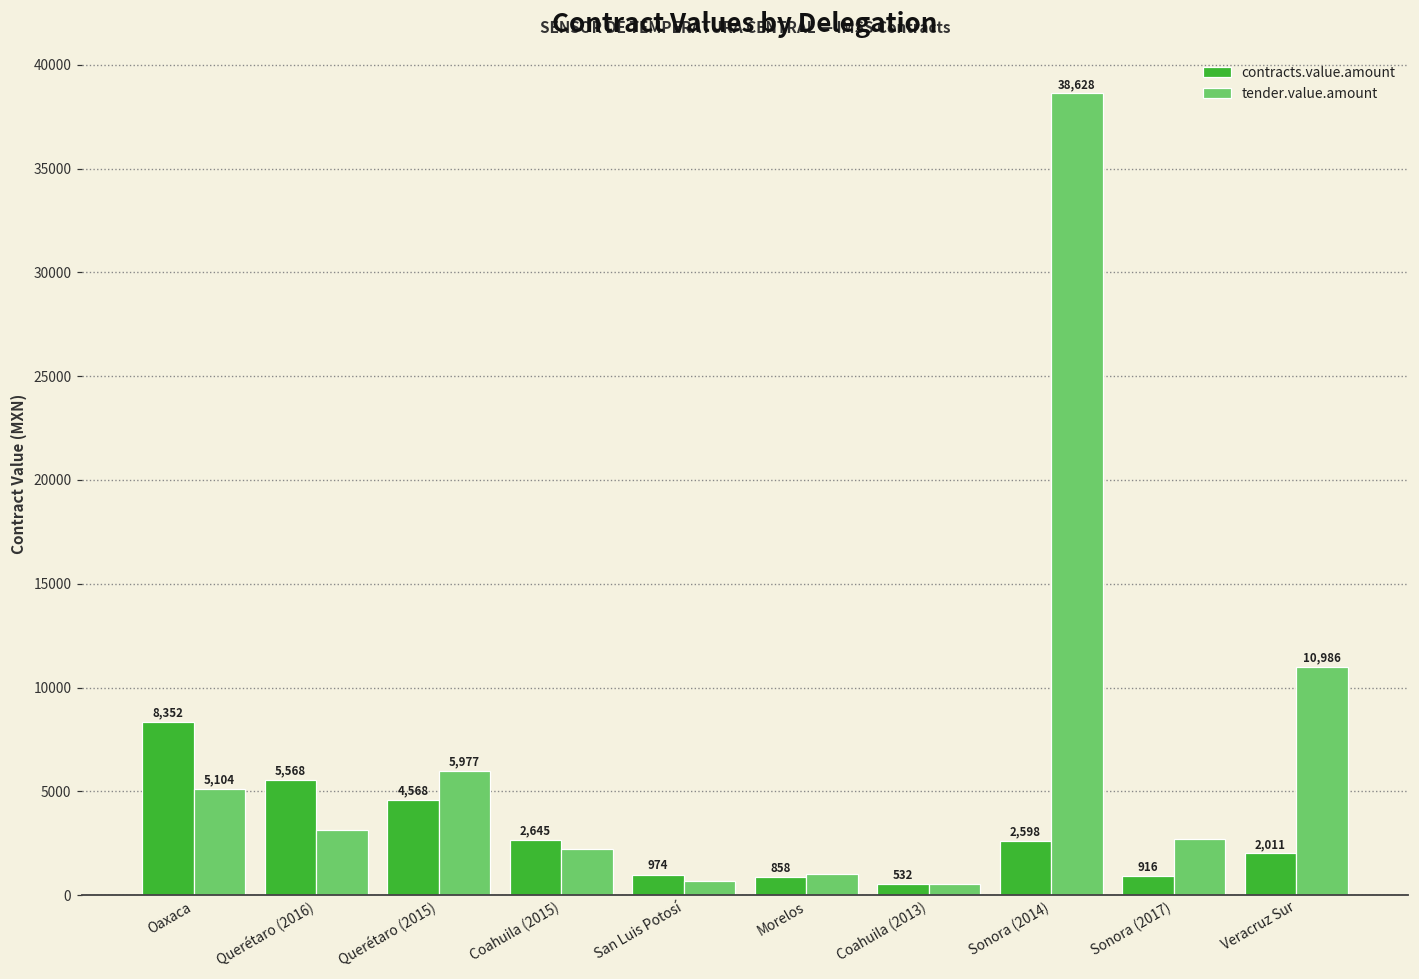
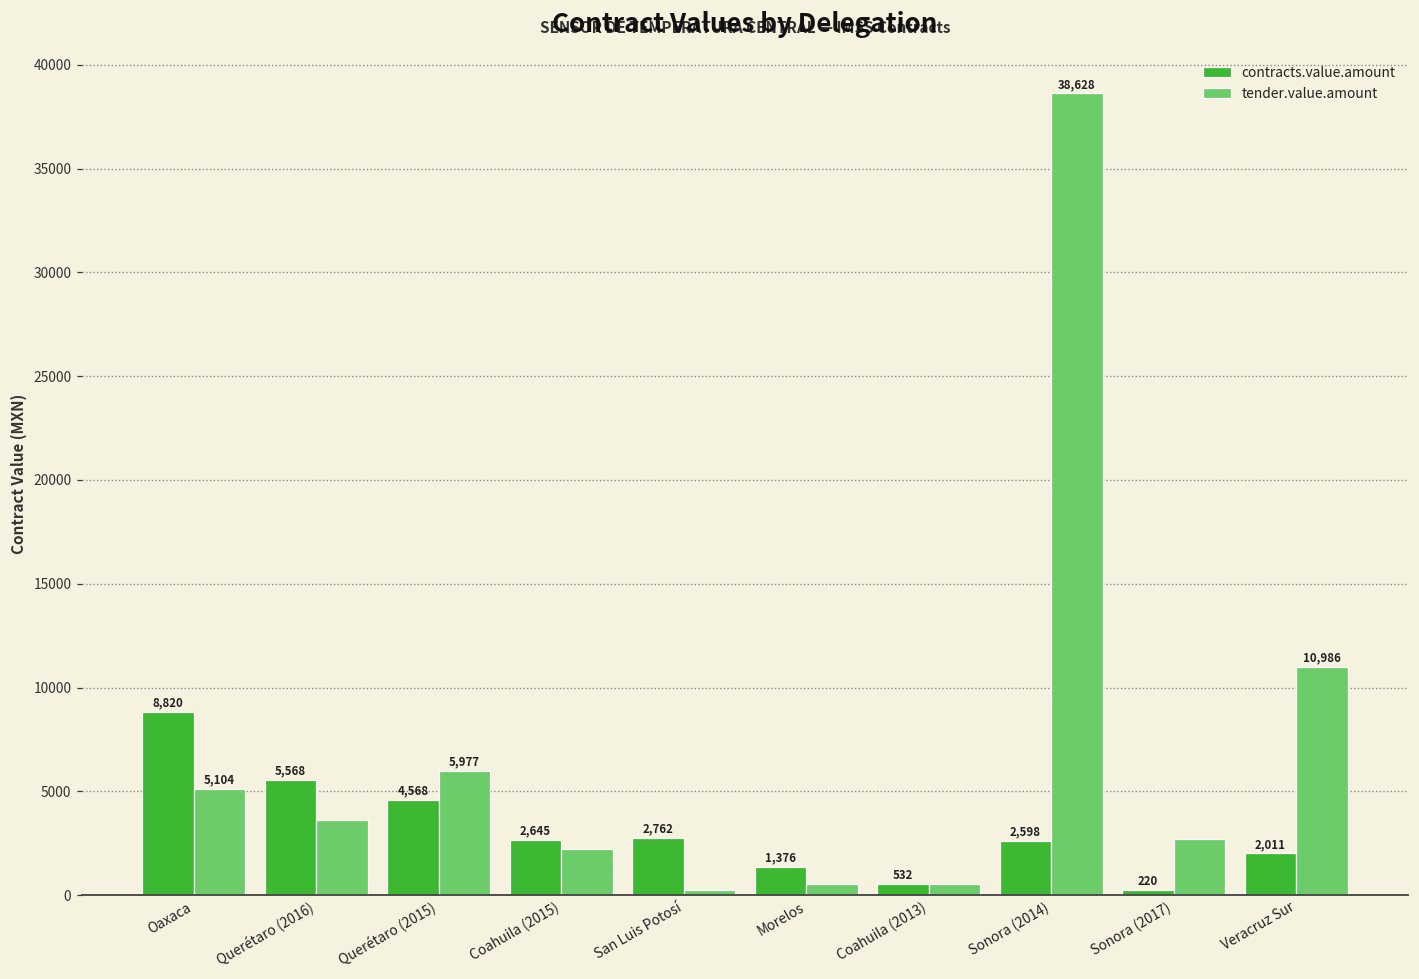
contracts.value.amount, Oaxaca: 8,352 -> 8,820
tender.value.amount, Querétaro (2016): 3100 -> 3600
contracts.value.amount, San Luis Potosí: 974 -> 2,762
tender.value.amount, San Luis Potosí: 700 -> 300
contracts.value.amount, Morelos: 858 -> 1,376
tender.value.amount, Morelos: 1000 -> 500
contracts.value.amount, Sonora (2017): 916 -> 220
